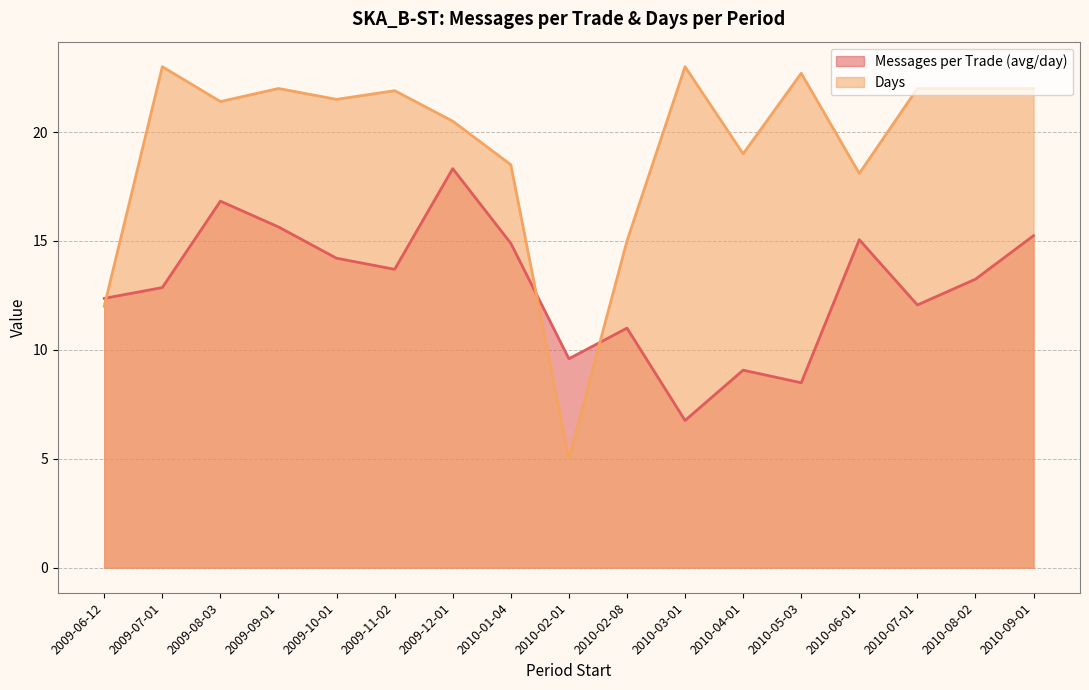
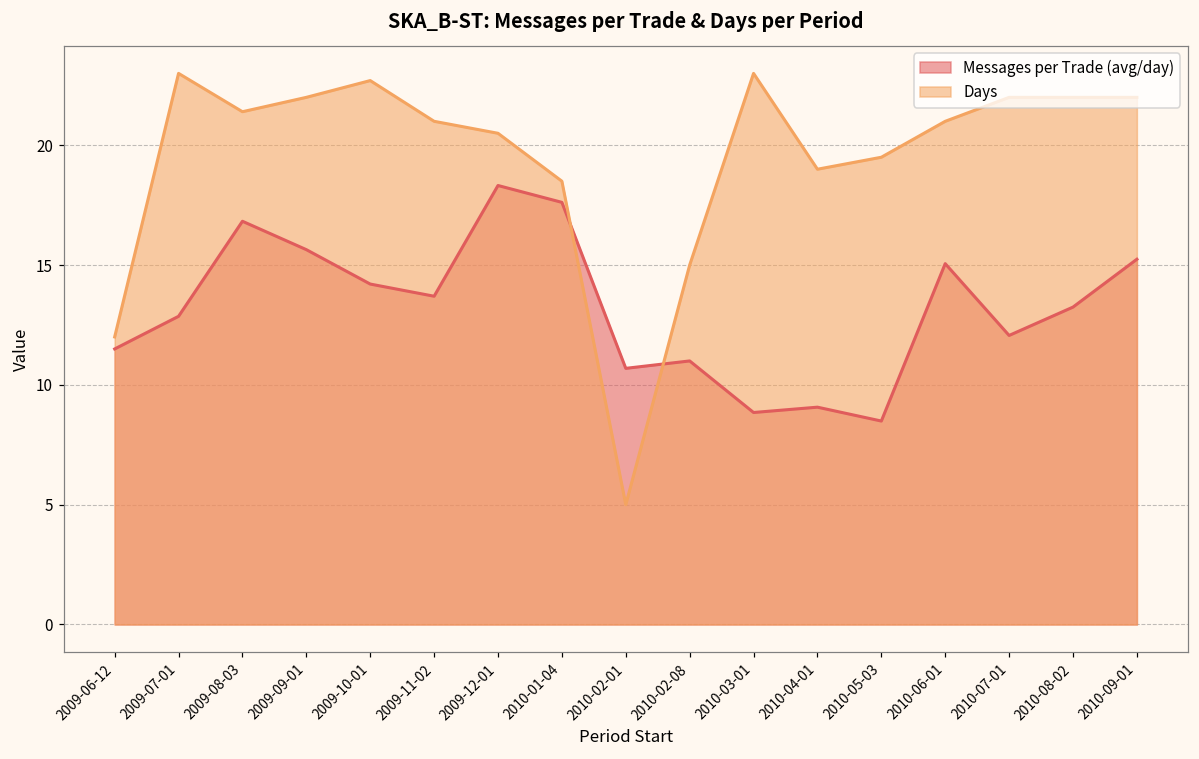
Messages per Trade (avg/day), 2009-06-12: 12.4 -> 11.5
Days, 2009-10-01: 21.5 -> 22.7
Days, 2009-11-02: 21.9 -> 21.0
Messages per Trade (avg/day), 2010-01-04: 14.9 -> 17.6
Messages per Trade (avg/day), 2010-02-01: 9.6 -> 10.7
Messages per Trade (avg/day), 2010-03-01: 6.8 -> 8.8
Days, 2010-05-03: 22.7 -> 19.5
Days, 2010-06-01: 18.1 -> 21.0
